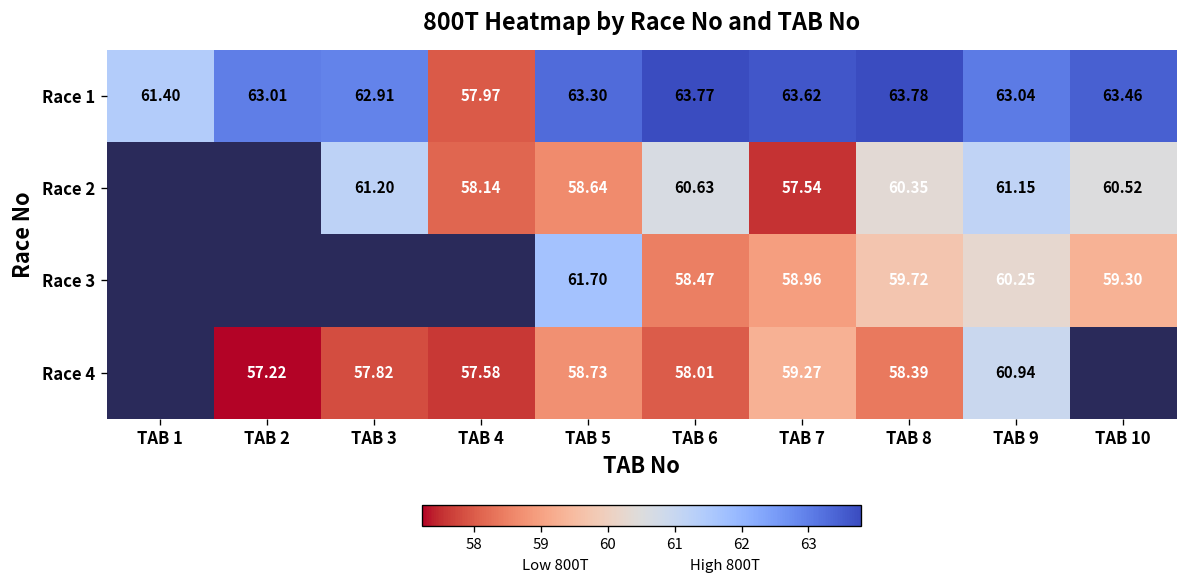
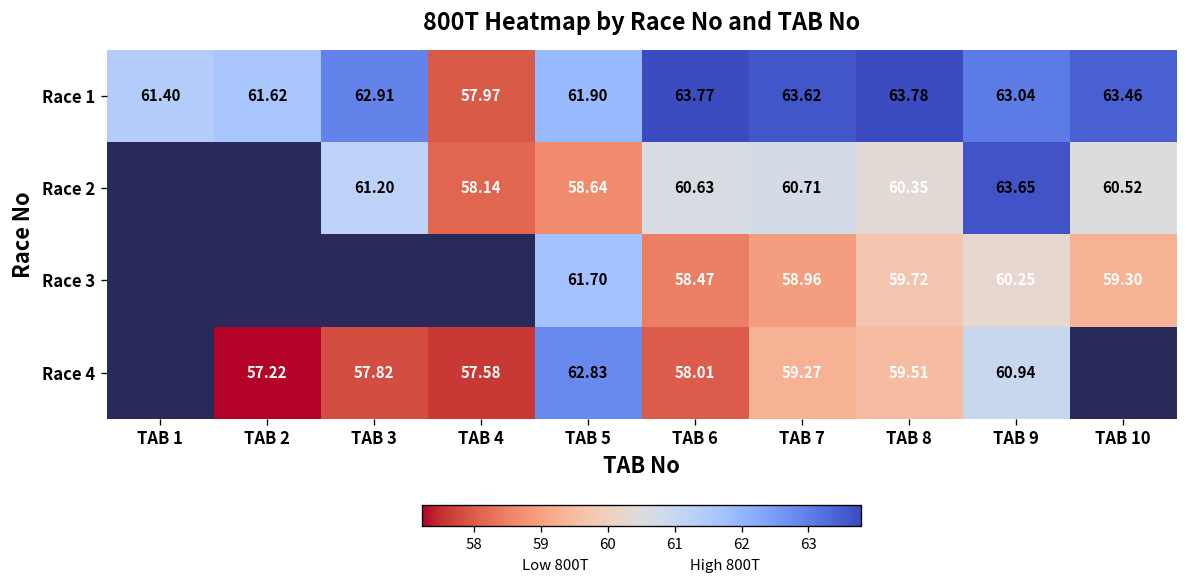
Race 1, TAB 2: 63.01 -> 61.62
Race 1, TAB 5: 63.30 -> 61.90
Race 2, TAB 7: 57.54 -> 60.71
Race 2, TAB 9: 61.15 -> 63.65
Race 4, TAB 5: 58.73 -> 62.83
Race 4, TAB 8: 58.39 -> 59.51
